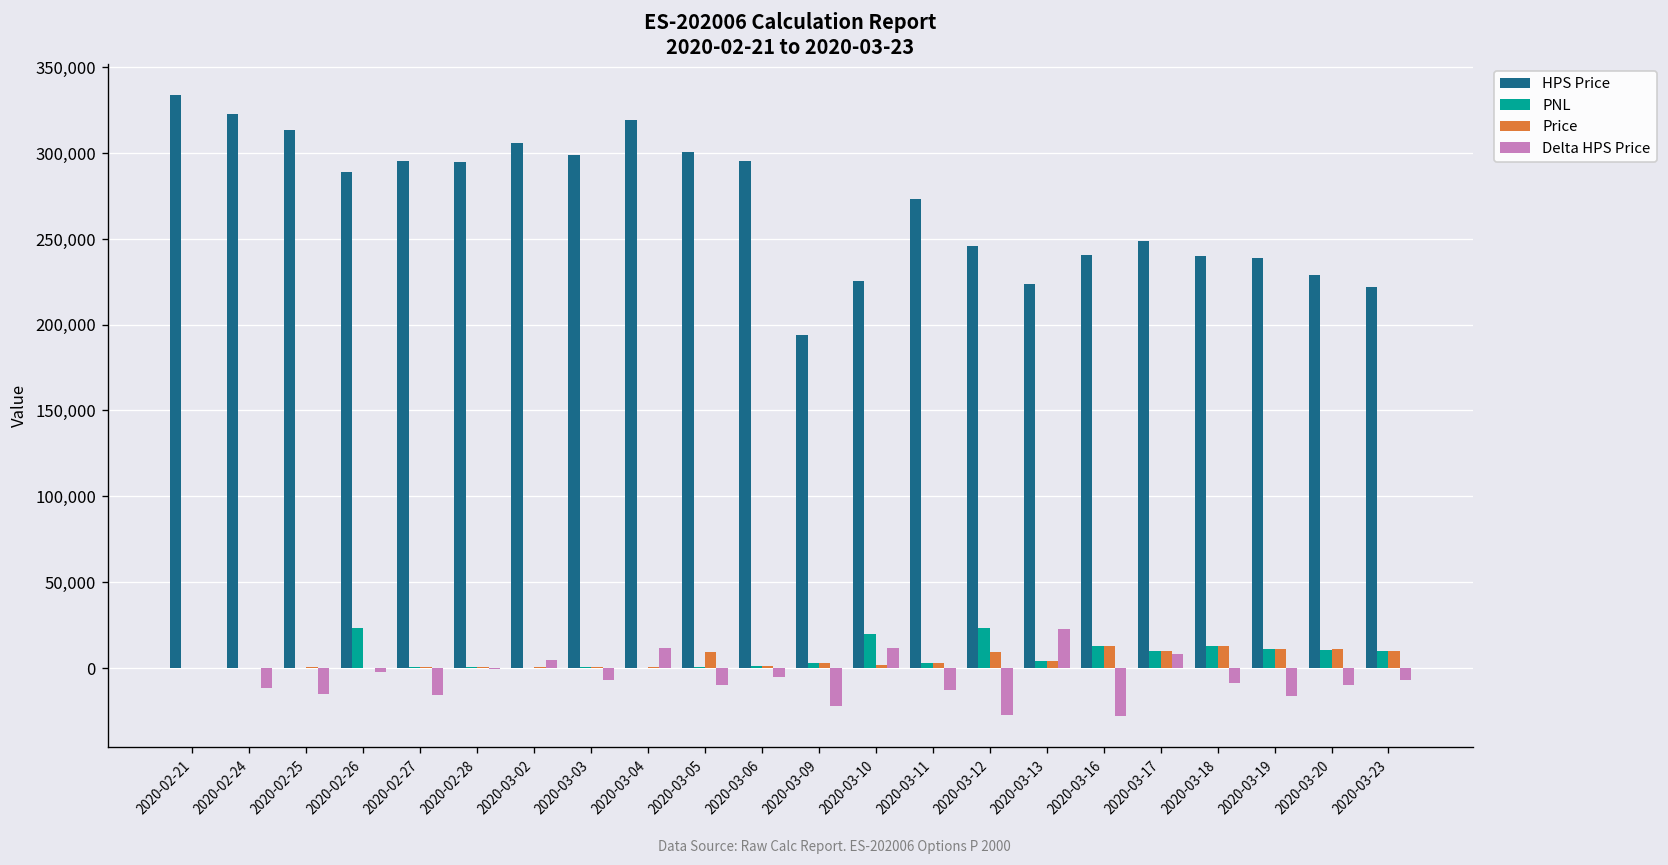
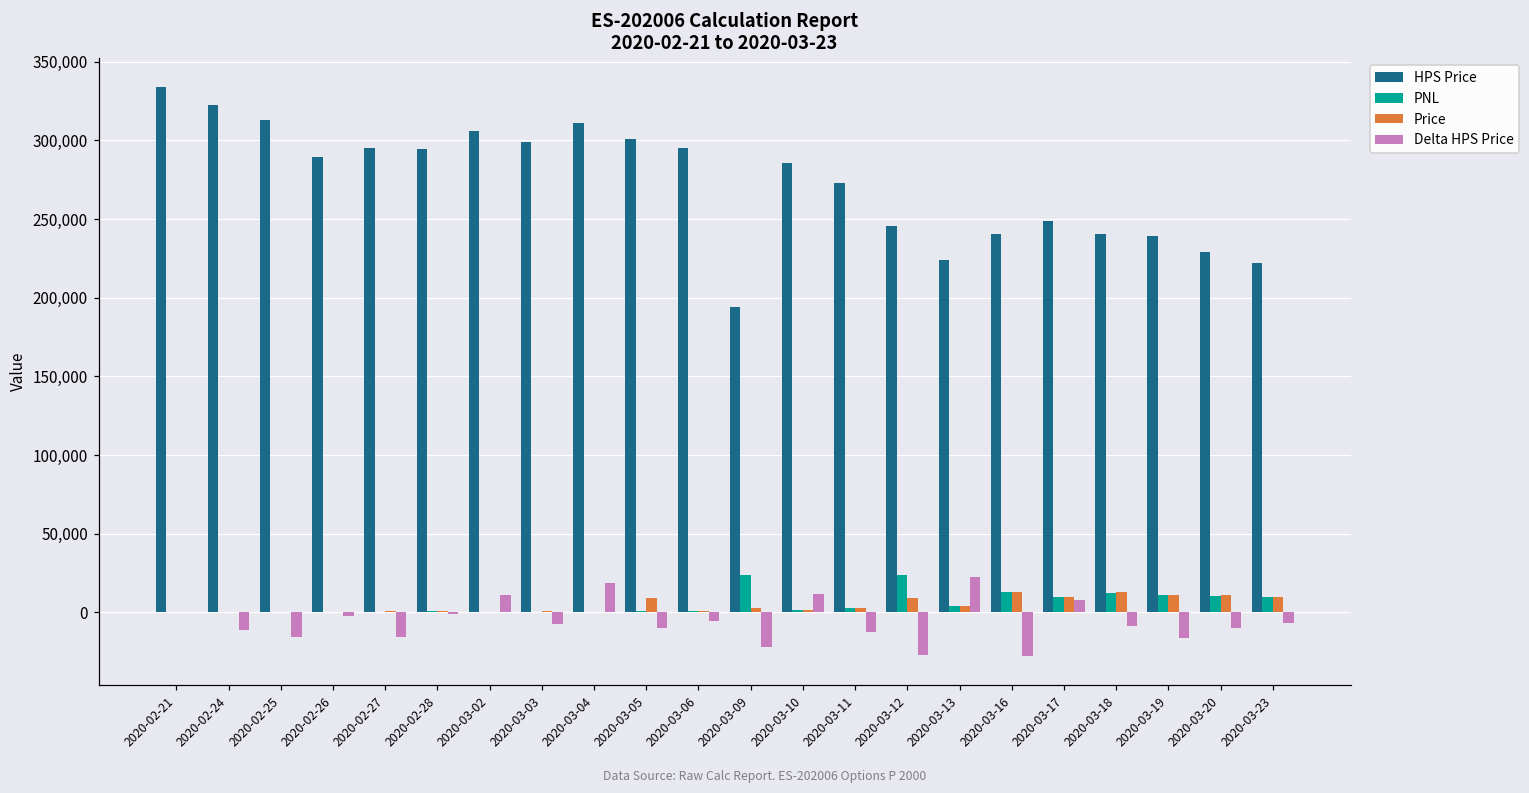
PNL, 2020-02-26: 24,000 -> 0
Delta HPS Price, 2020-03-02: 5,000 -> 11,000
HPS Price, 2020-03-04: 319,000 -> 311,000
Delta HPS Price, 2020-03-04: 12,000 -> 19,000
PNL, 2020-03-09: 3,000 -> 24,000
HPS Price, 2020-03-10: 226,000 -> 285,000
PNL, 2020-03-10: 20,000 -> 2,000
